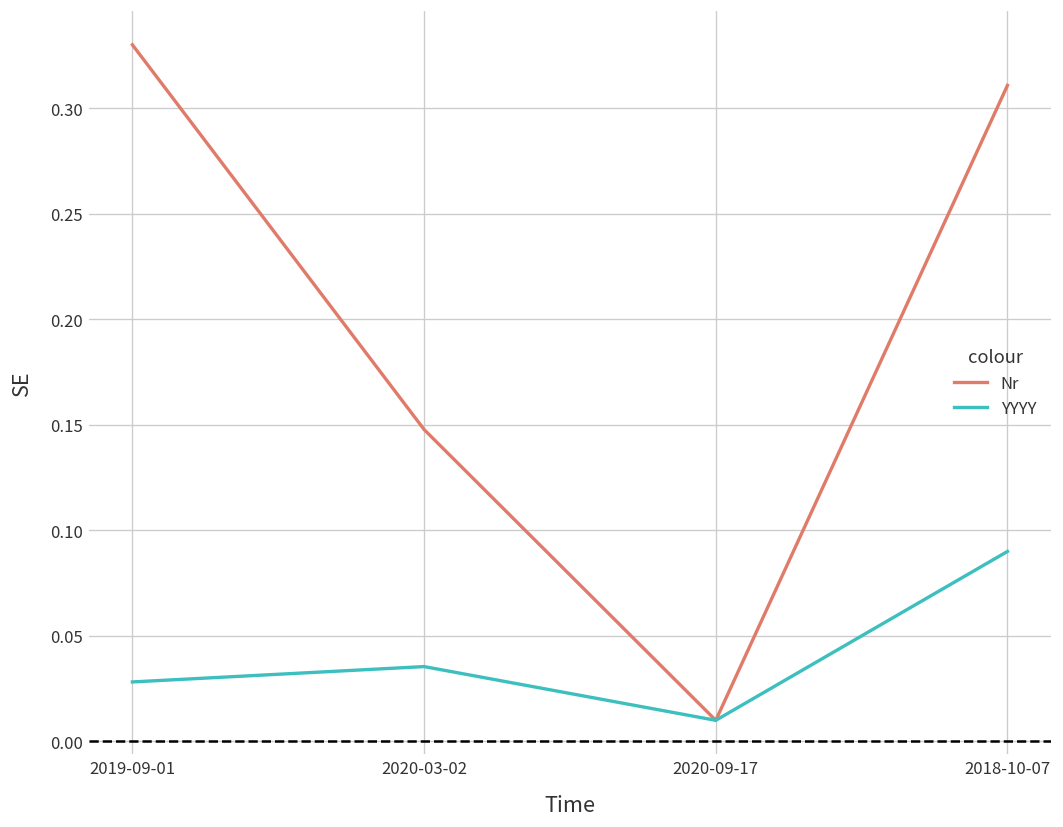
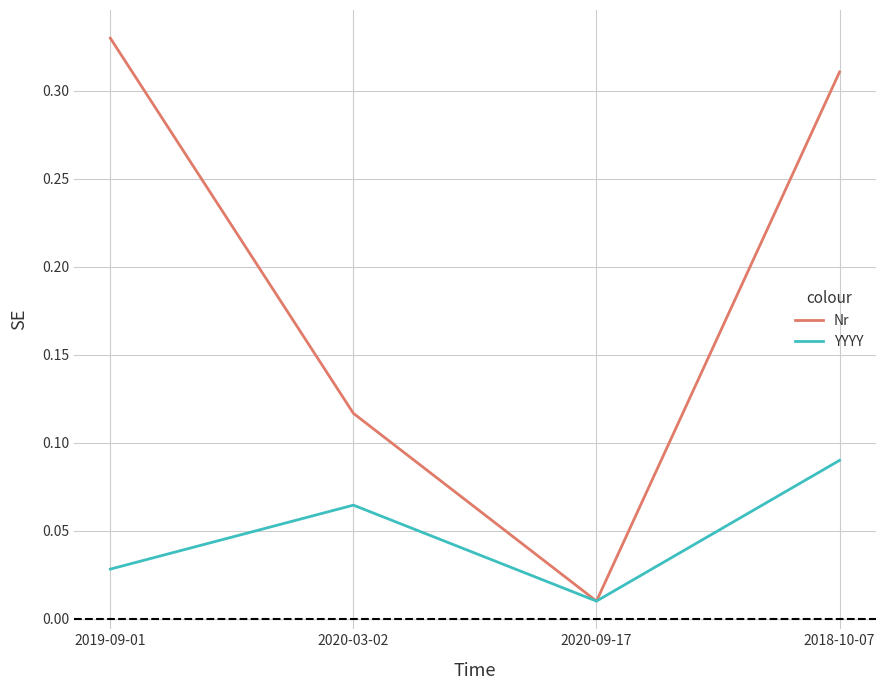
Nr, 2020-03-02: 0.148 -> 0.117
YYYY, 2020-03-02: 0.035 -> 0.065
